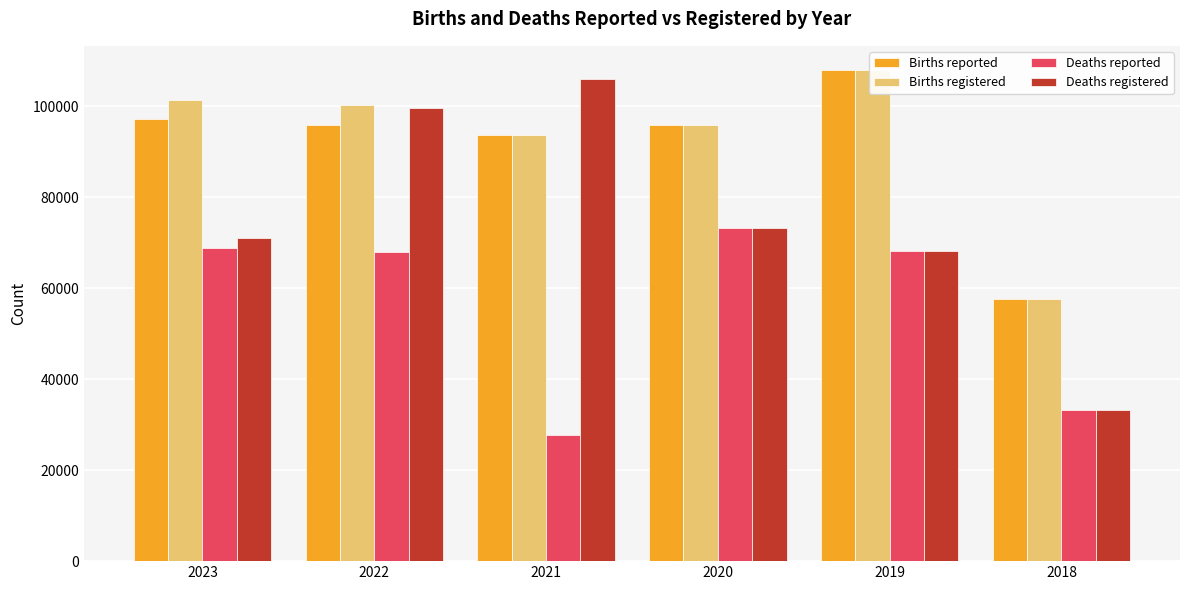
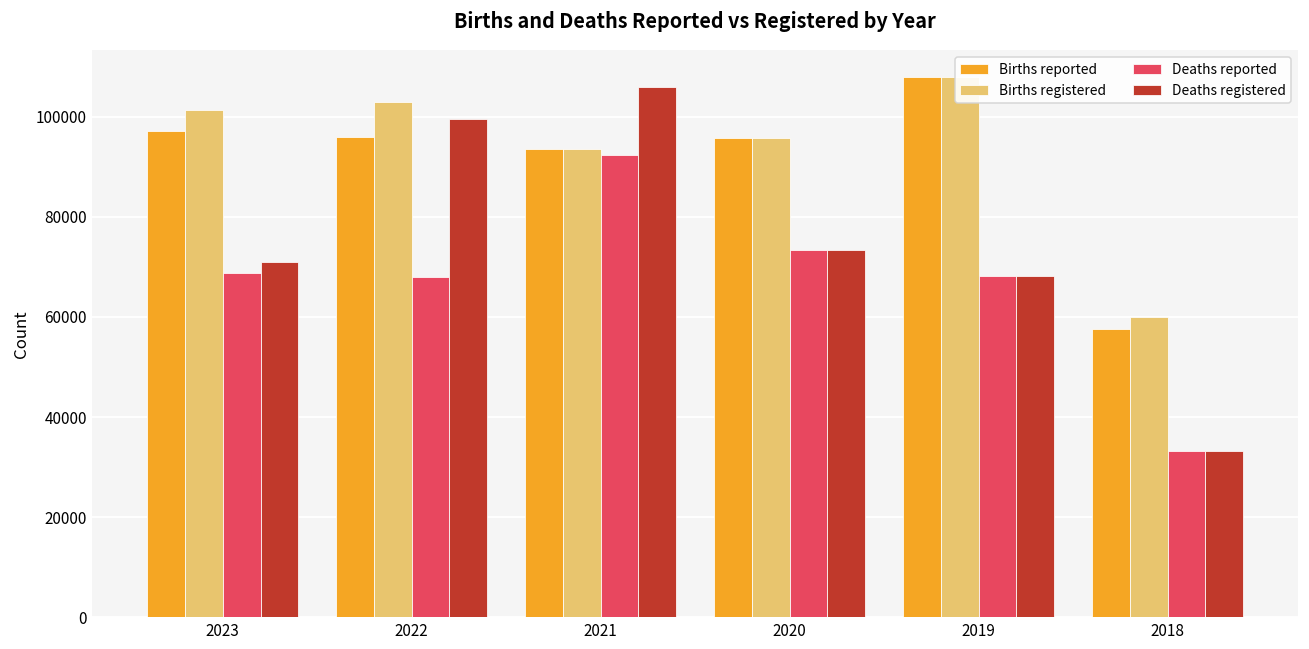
Births registered, 2022: 100000 -> 103000
Deaths reported, 2021: 28000 -> 92000
Births registered, 2018: 58000 -> 60000
